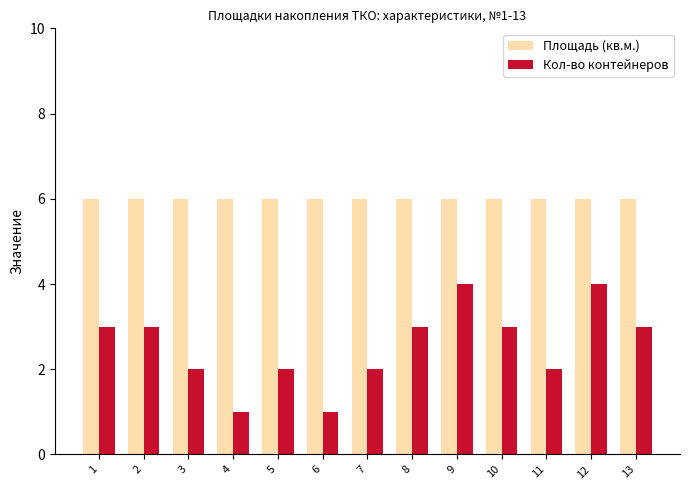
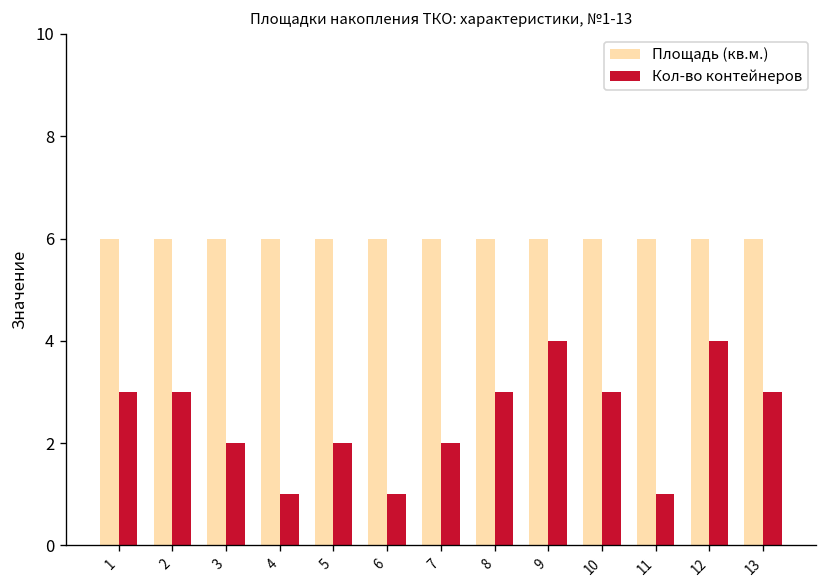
Кол-во контейнеров, 11: 2 -> 1
